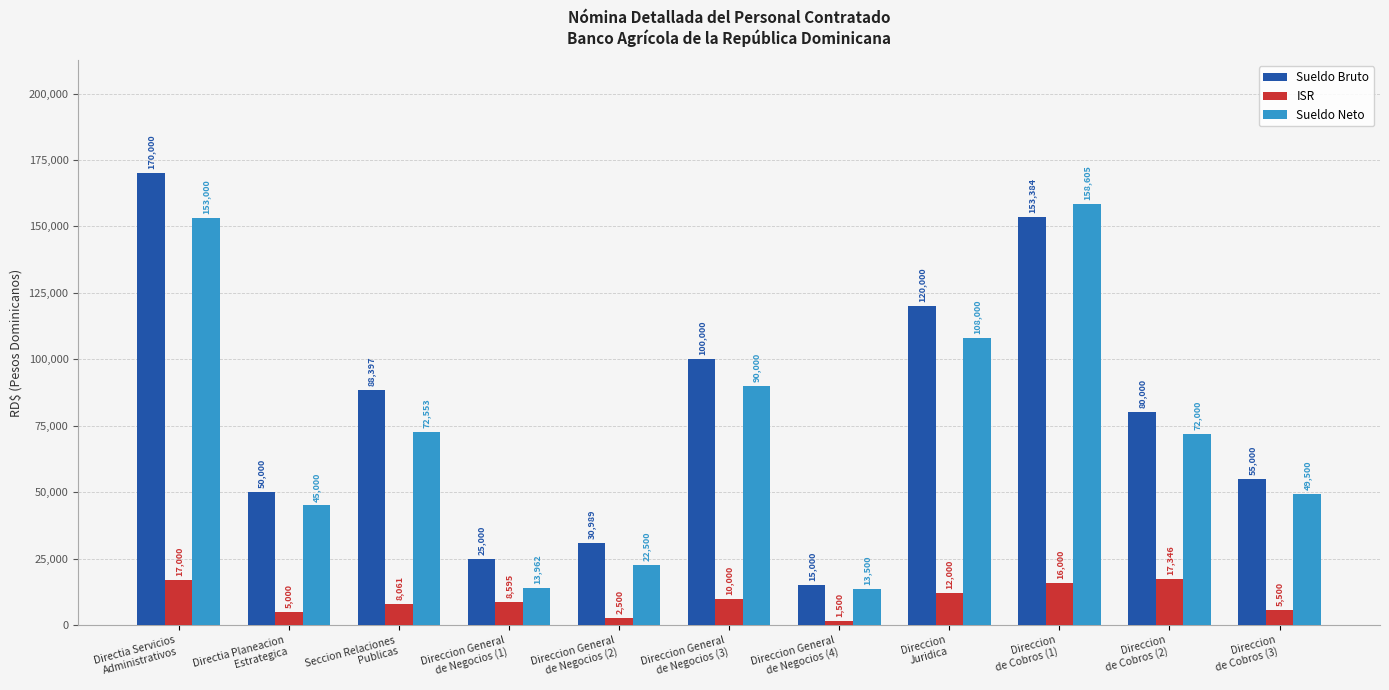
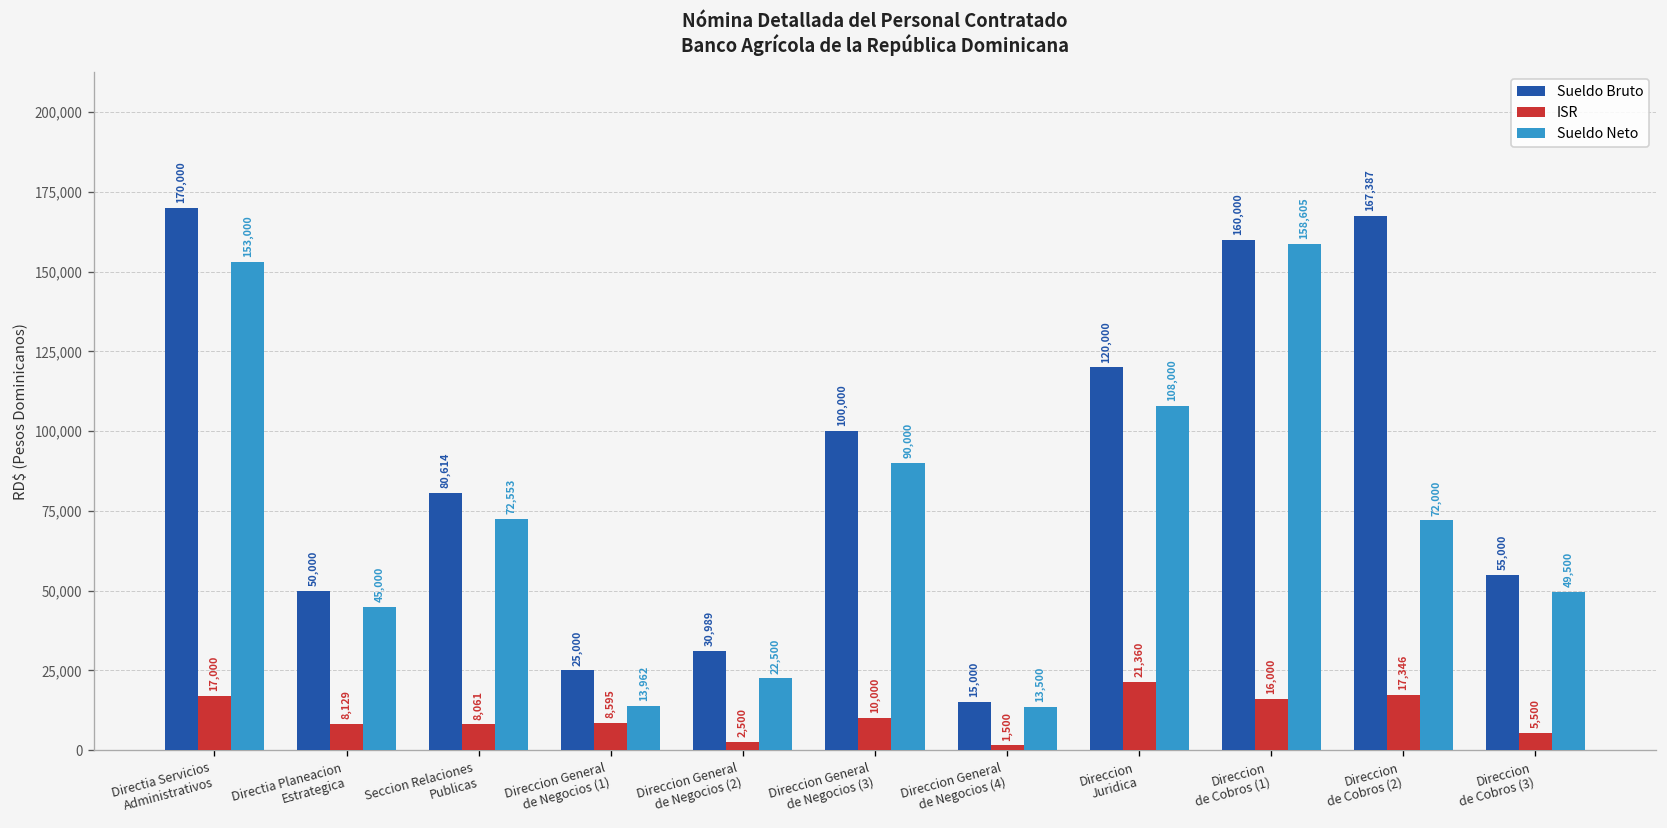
ISR, Directia Planeacion Estrategica: 5,000 -> 8,129
Sueldo Bruto, Seccion Relaciones Publicas: 88,397 -> 80,614
ISR, Direccion Juridica: 12,000 -> 21,360
Sueldo Bruto, Direccion de Cobros (1): 153,384 -> 160,000
Sueldo Bruto, Direccion de Cobros (2): 80,000 -> 167,387
